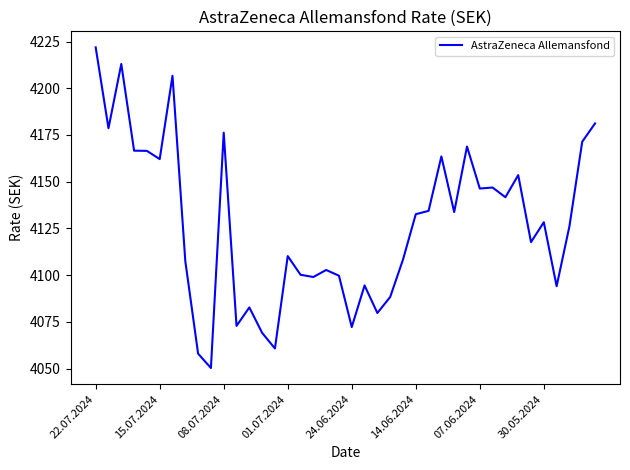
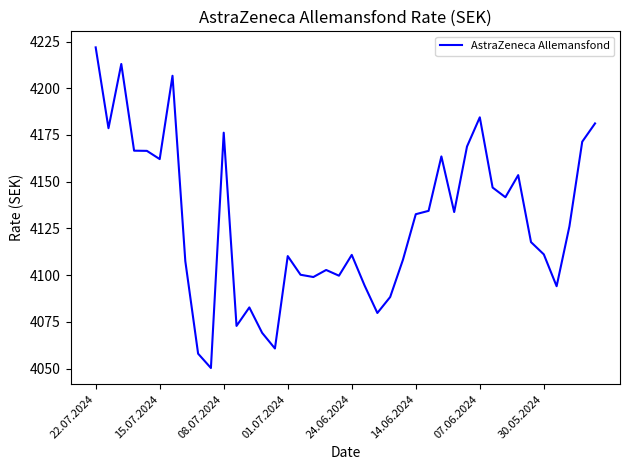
24.06.2024: 4072 -> 4111
07.06.2024: 4146 -> 4184
30.05.2024: 4128 -> 4111
